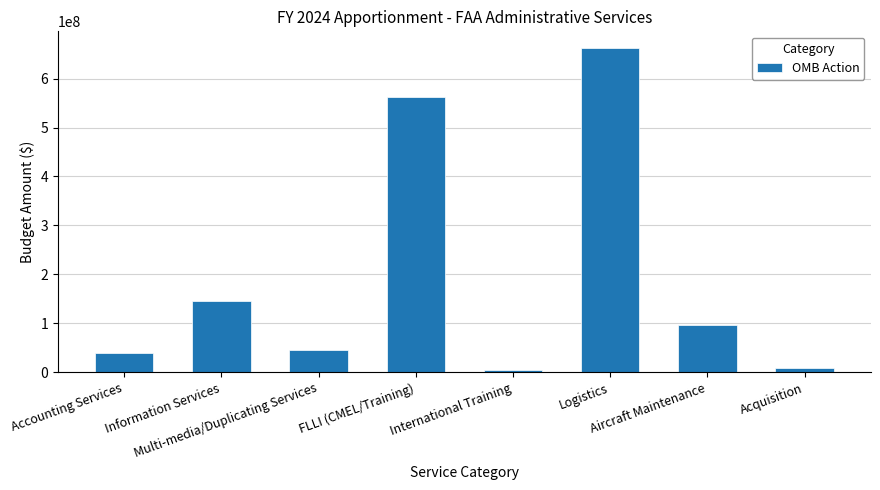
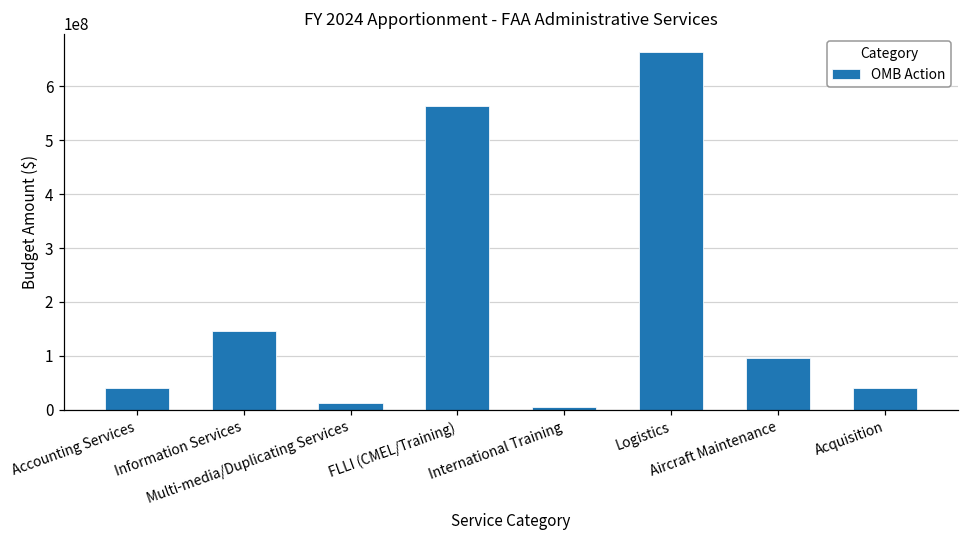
Multi-media/Duplicating Services: 40000000 -> 10000000
Acquisition: 10000000 -> 40000000
